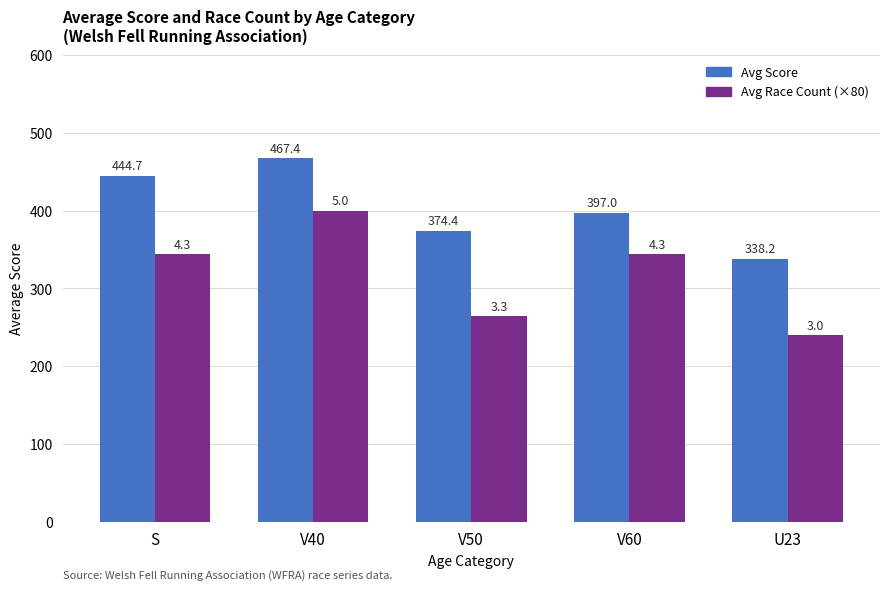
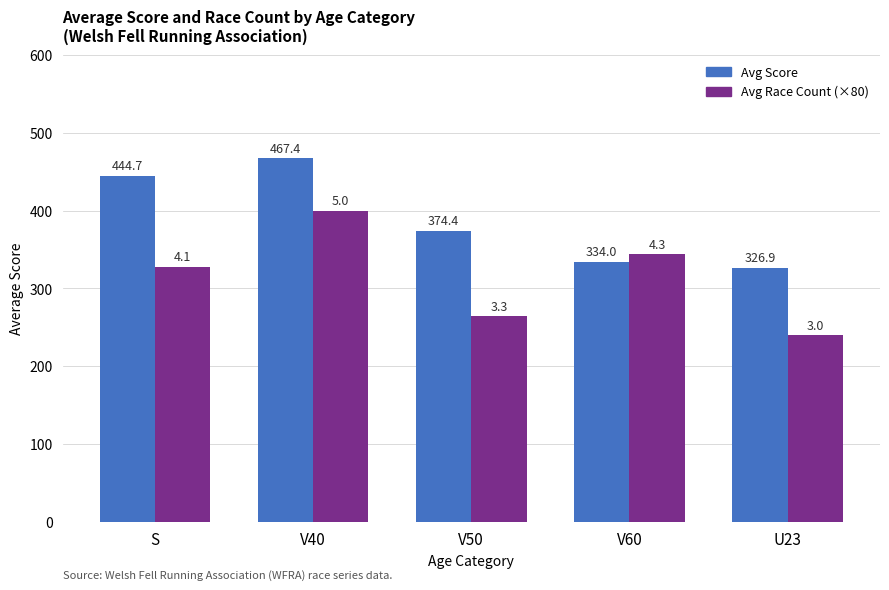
Avg Race Count (×80), S: 4.3 -> 4.1
Avg Score, V60: 397.0 -> 334.0
Avg Score, U23: 338.2 -> 326.9
